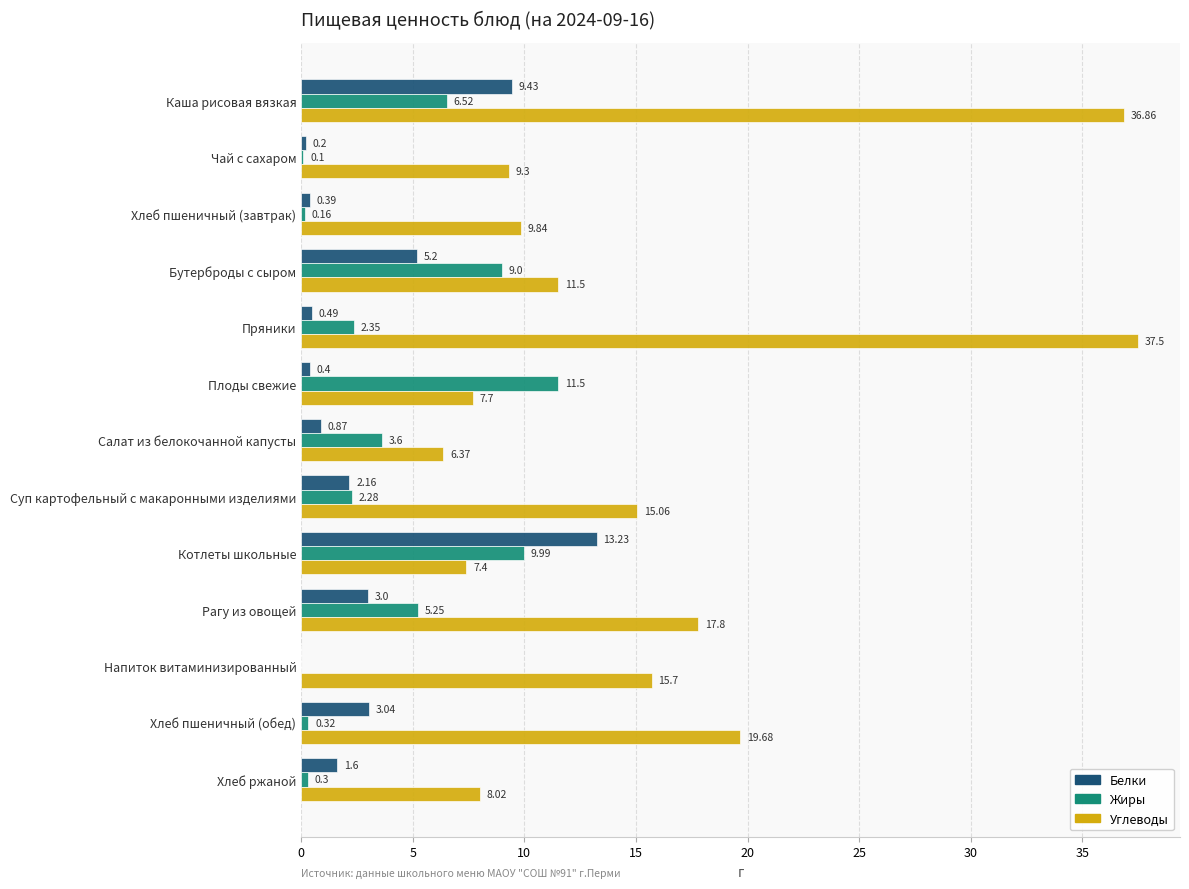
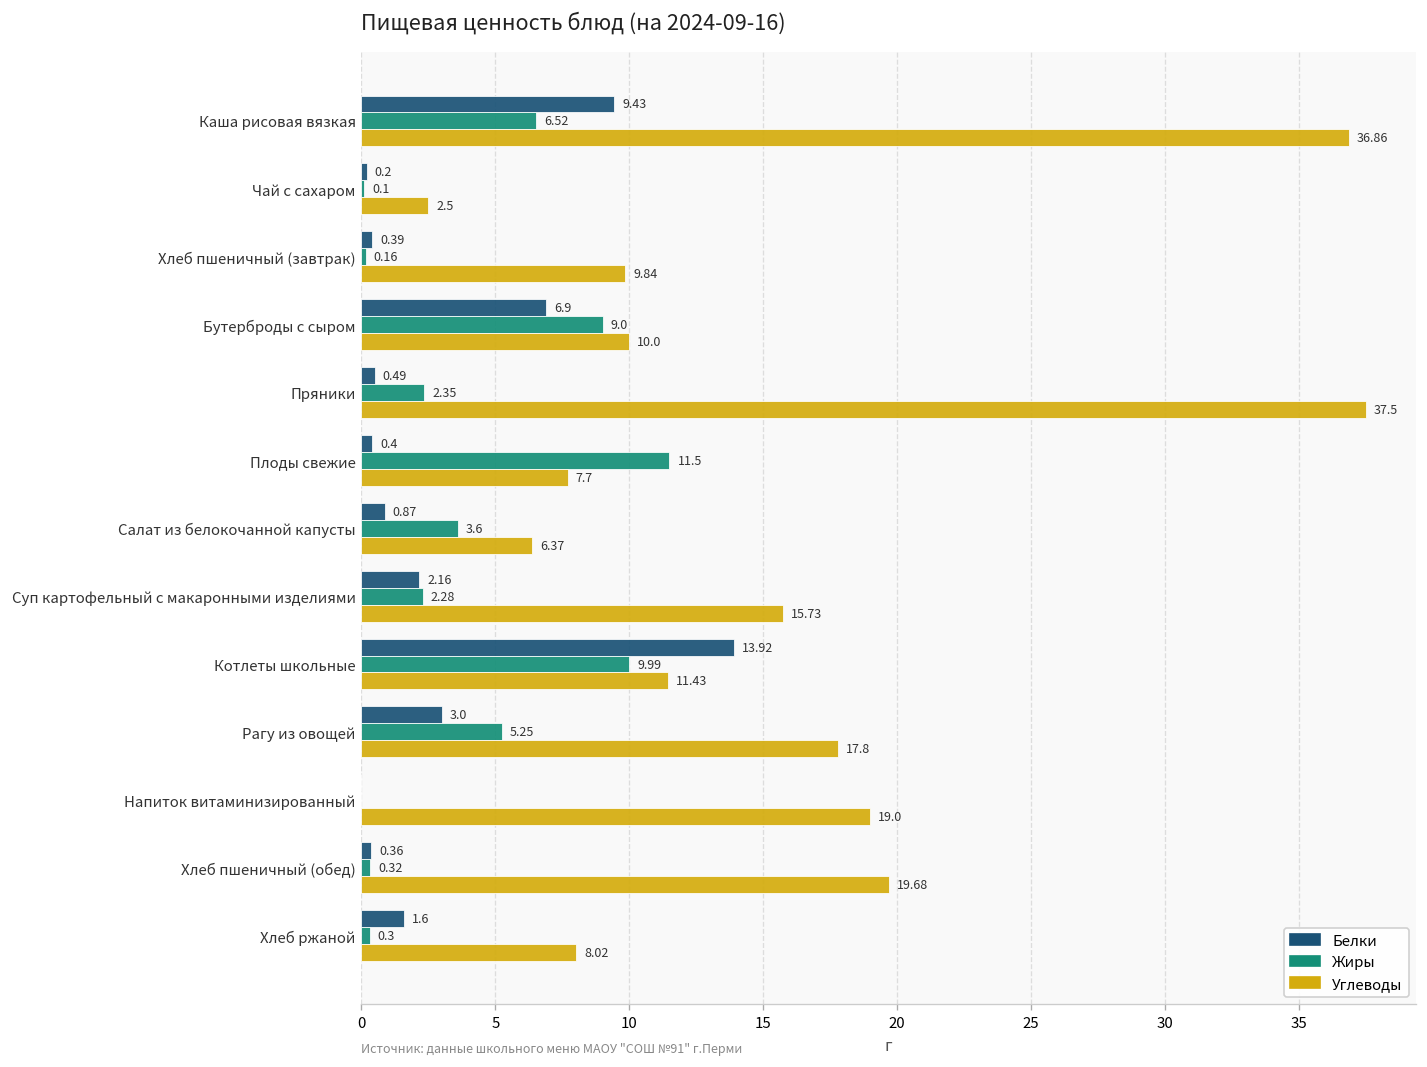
Углеводы, Чай с сахаром: 9.3 -> 2.5
Белки, Бутерброды с сыром: 5.2 -> 6.9
Углеводы, Бутерброды с сыром: 11.5 -> 10.0
Углеводы, Суп картофельный с макаронными изделиями: 15.06 -> 15.73
Белки, Котлеты школьные: 13.23 -> 13.92
Углеводы, Котлеты школьные: 7.4 -> 11.43
Углеводы, Напиток витаминизированный: 15.7 -> 19.0
Белки, Хлеб пшеничный (обед): 3.04 -> 0.36
